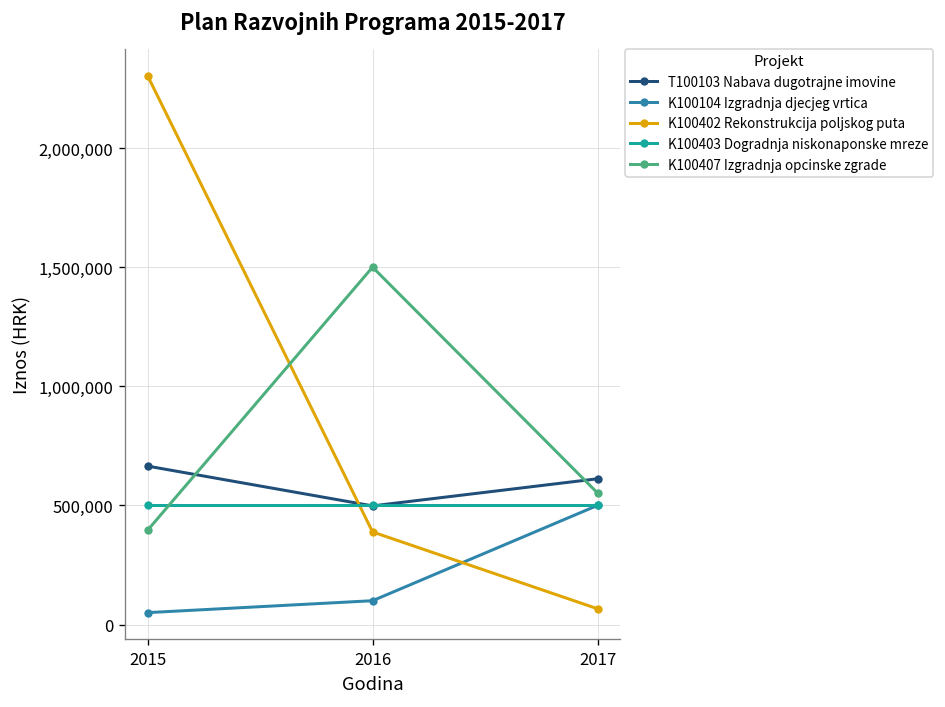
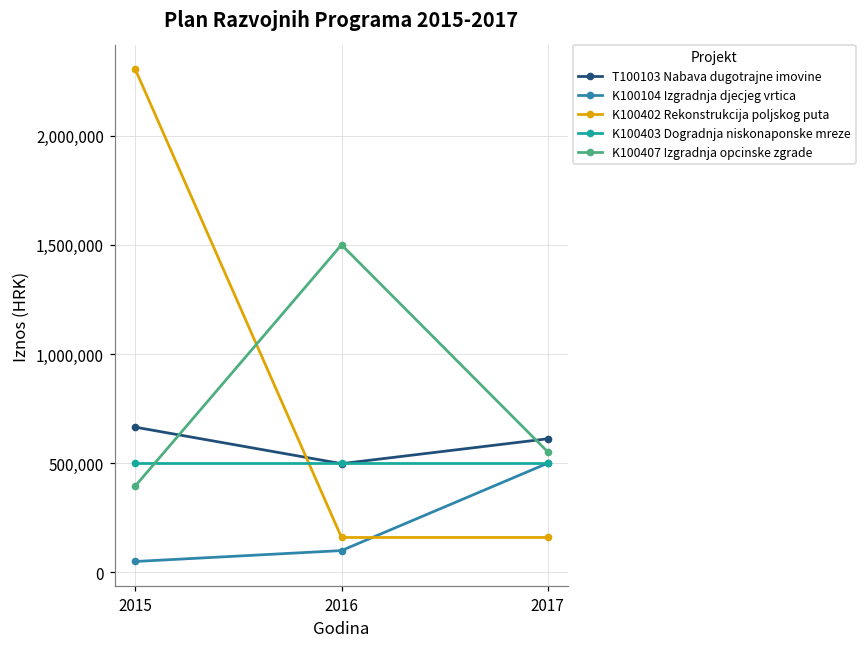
K100402 Rekonstrukcija poljskog puta, 2016: 390,000 -> 160,000
K100402 Rekonstrukcija poljskog puta, 2017: 70,000 -> 160,000
